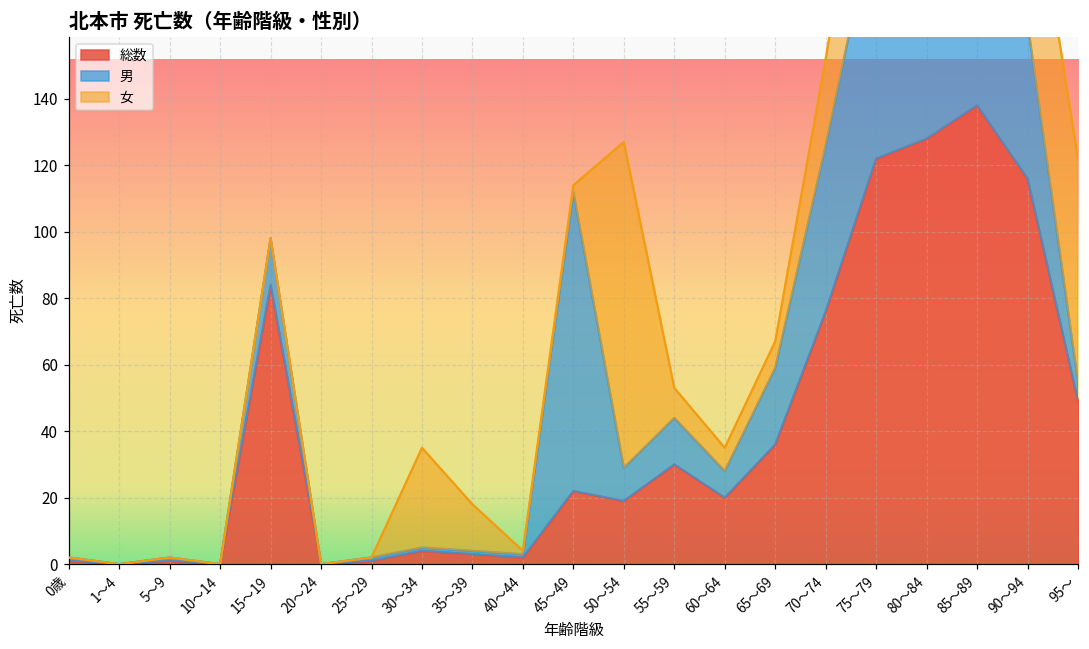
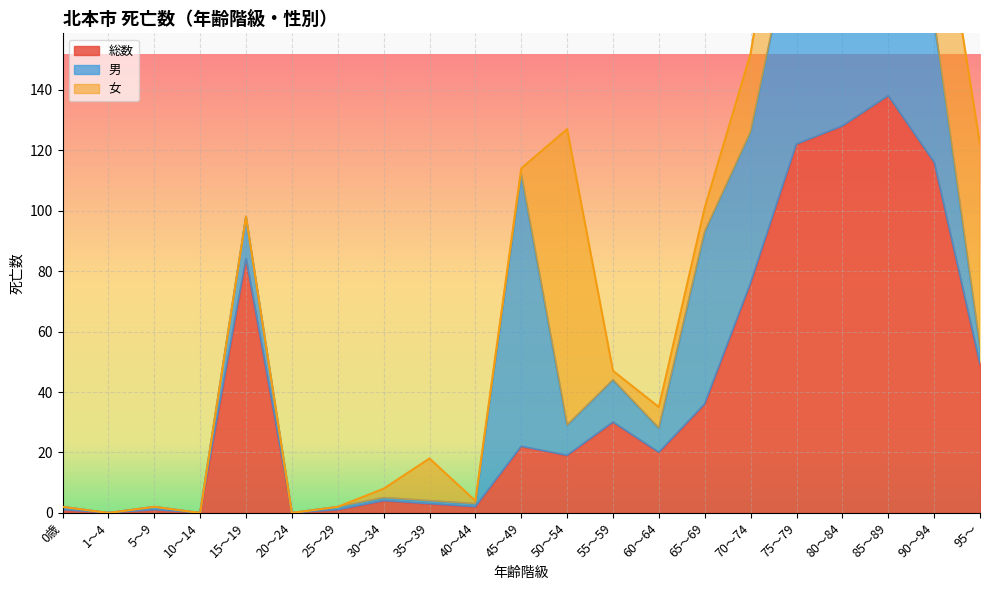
女, 30～34: 30 -> 3
女, 55～59: 9 -> 3
男, 65～69: 23 -> 57
